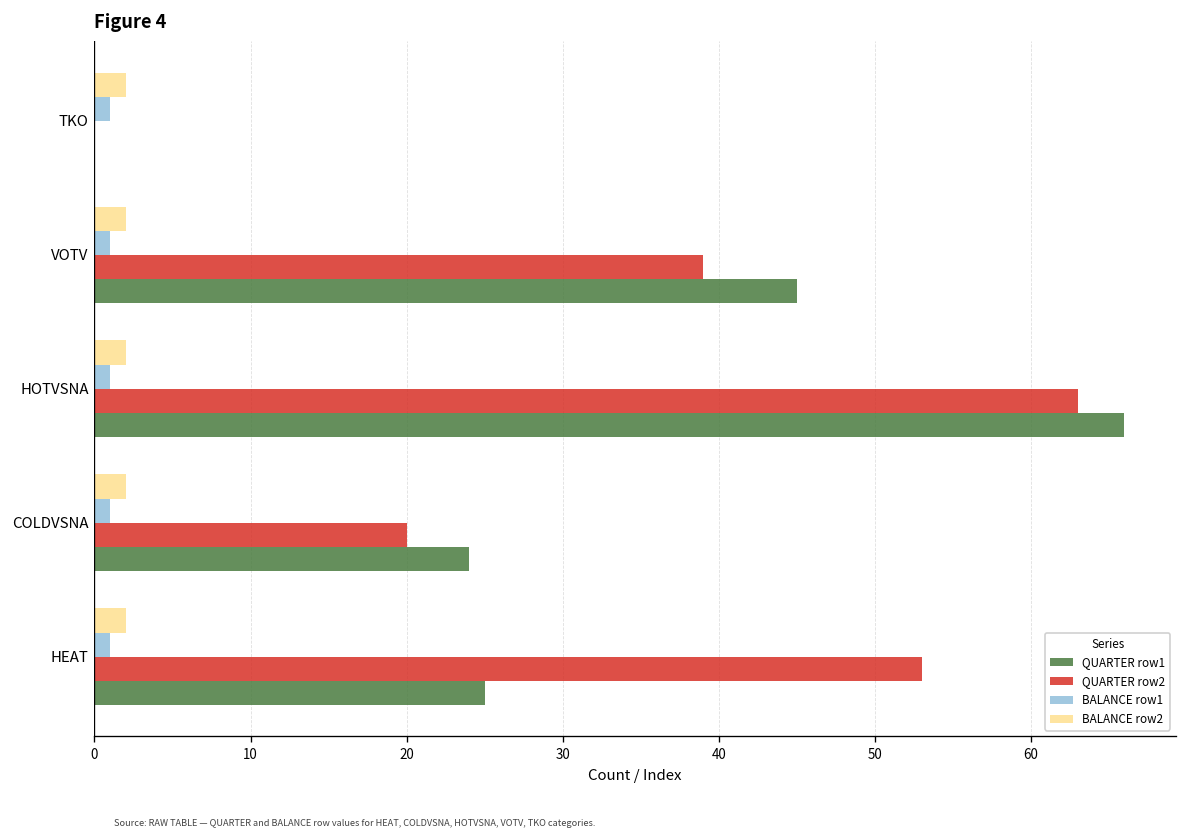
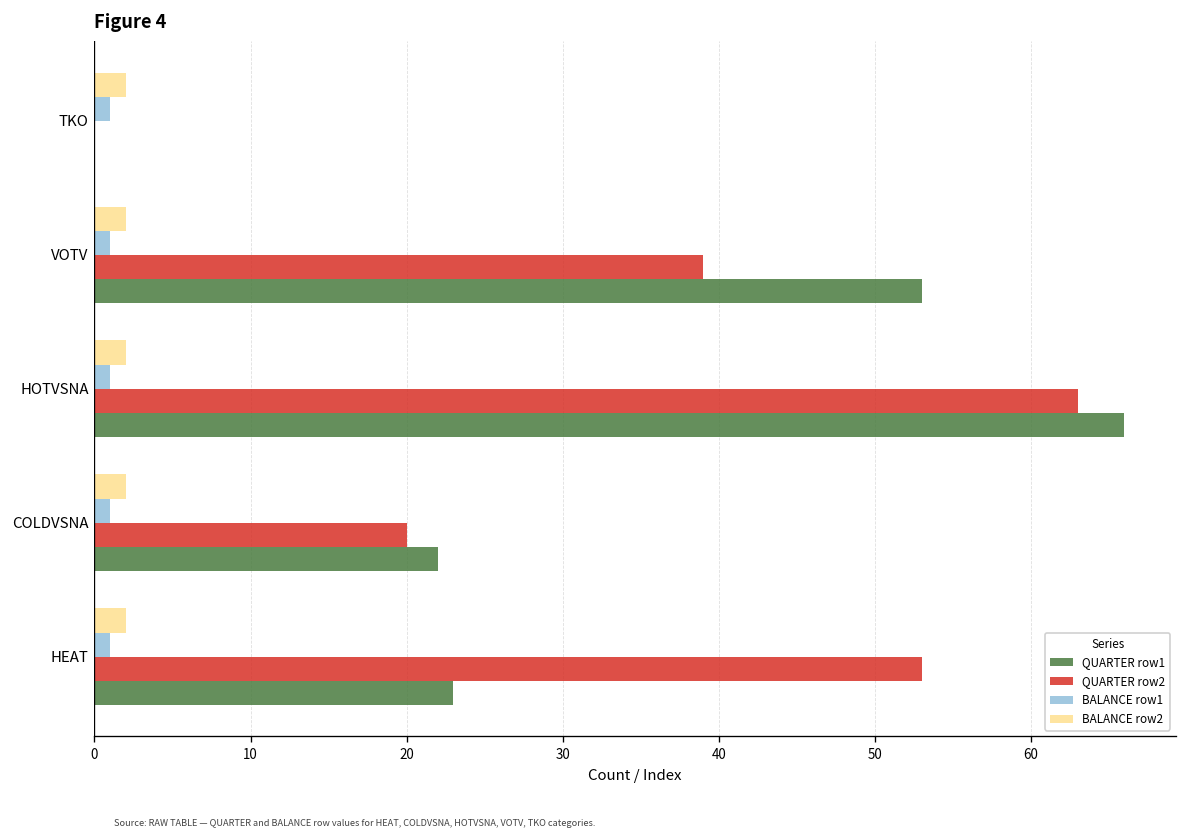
QUARTER row1, VOTV: 45 -> 53
QUARTER row1, COLDVSNA: 24 -> 22
QUARTER row1, HEAT: 25 -> 23
